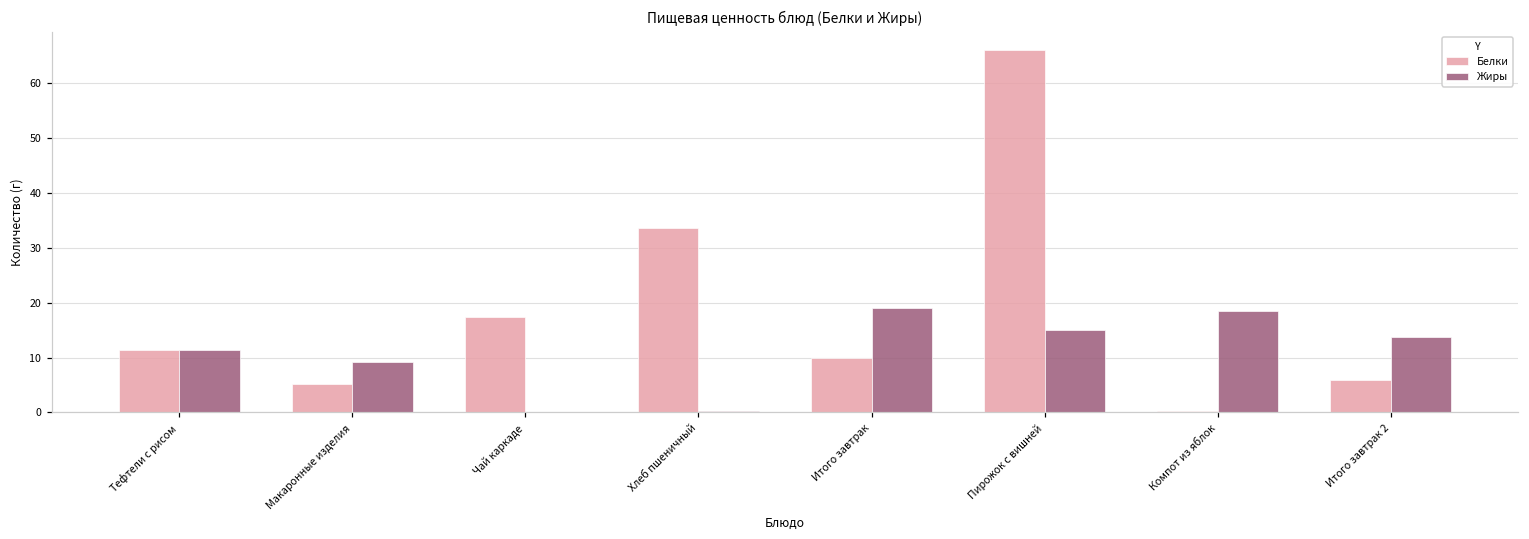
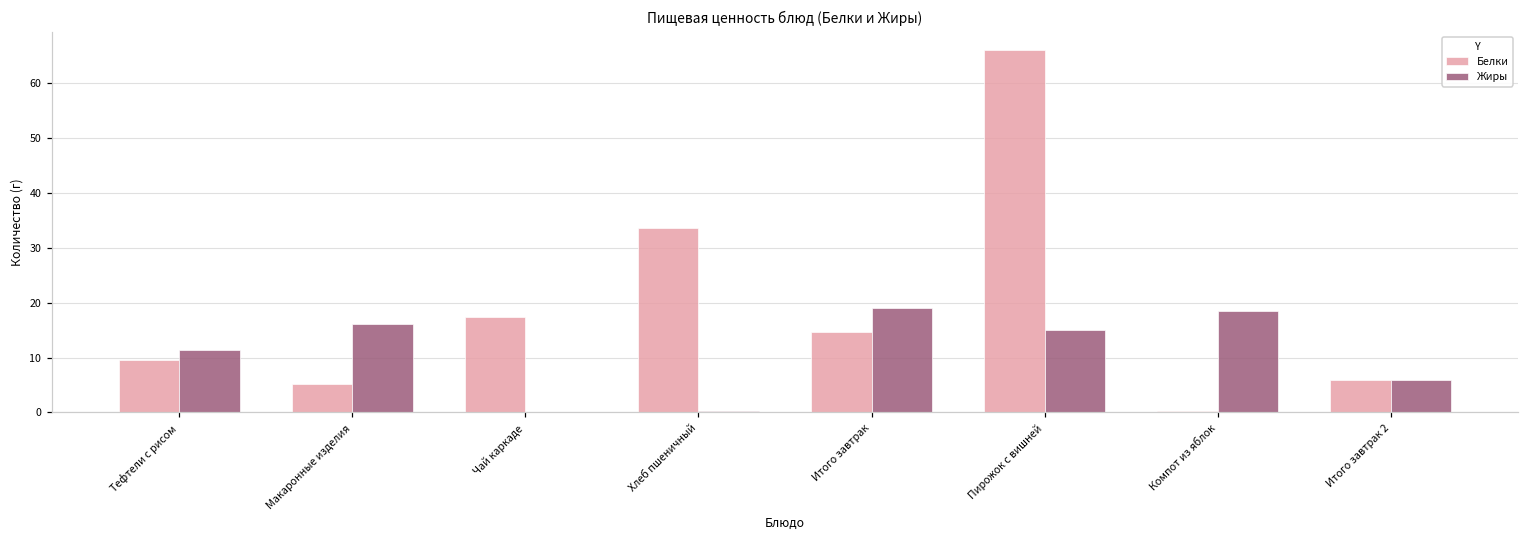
Белки, Тефтели с рисом: 11 -> 10
Жиры, Макаронные изделия: 9 -> 16
Белки, Итого завтрак: 10 -> 15
Жиры, Итого завтрак 2: 14 -> 6
